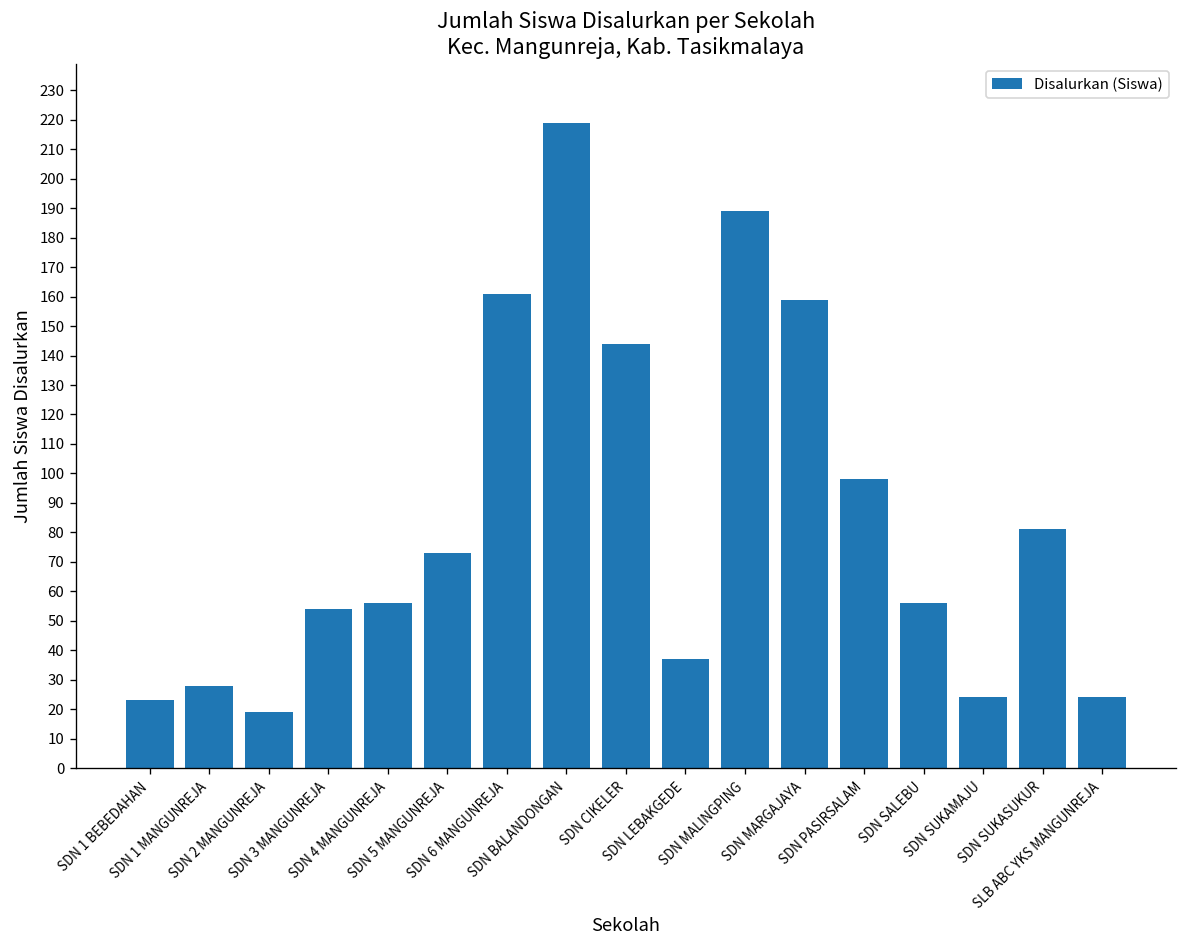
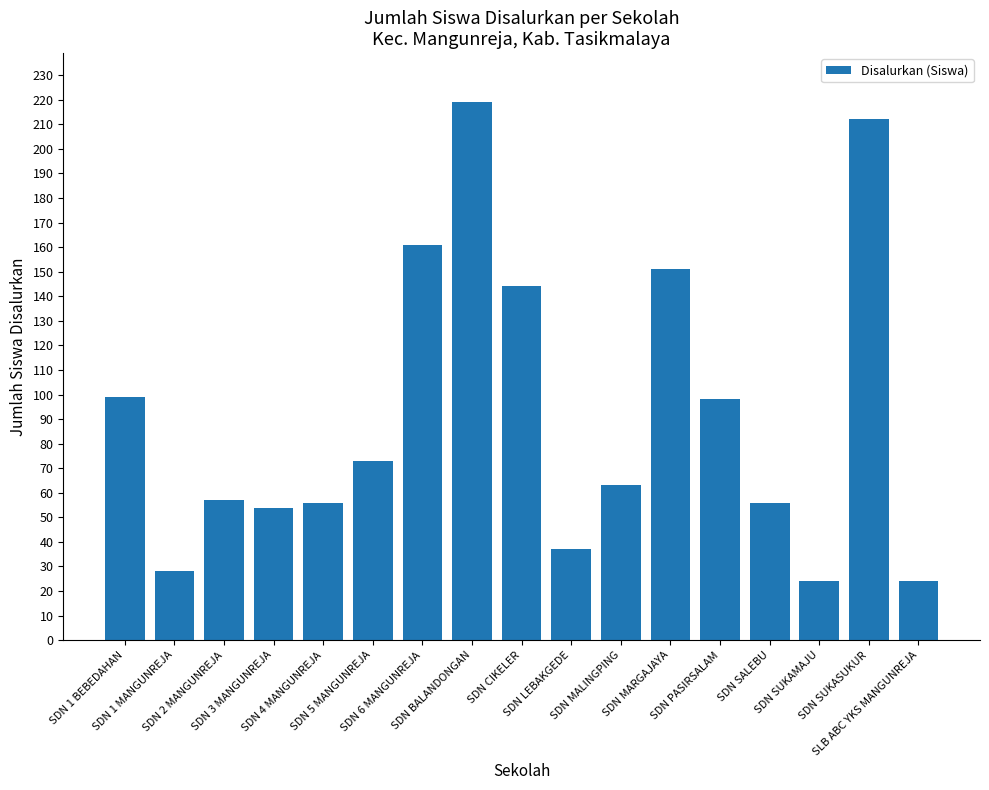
SDN 1 BEBEDAHAN: 23 -> 99
SDN 2 MANGUNREJA: 19 -> 57
SDN MALINGPING: 189 -> 63
SDN MARGAJAYA: 159 -> 151
SDN SUKASUKUR: 81 -> 212
